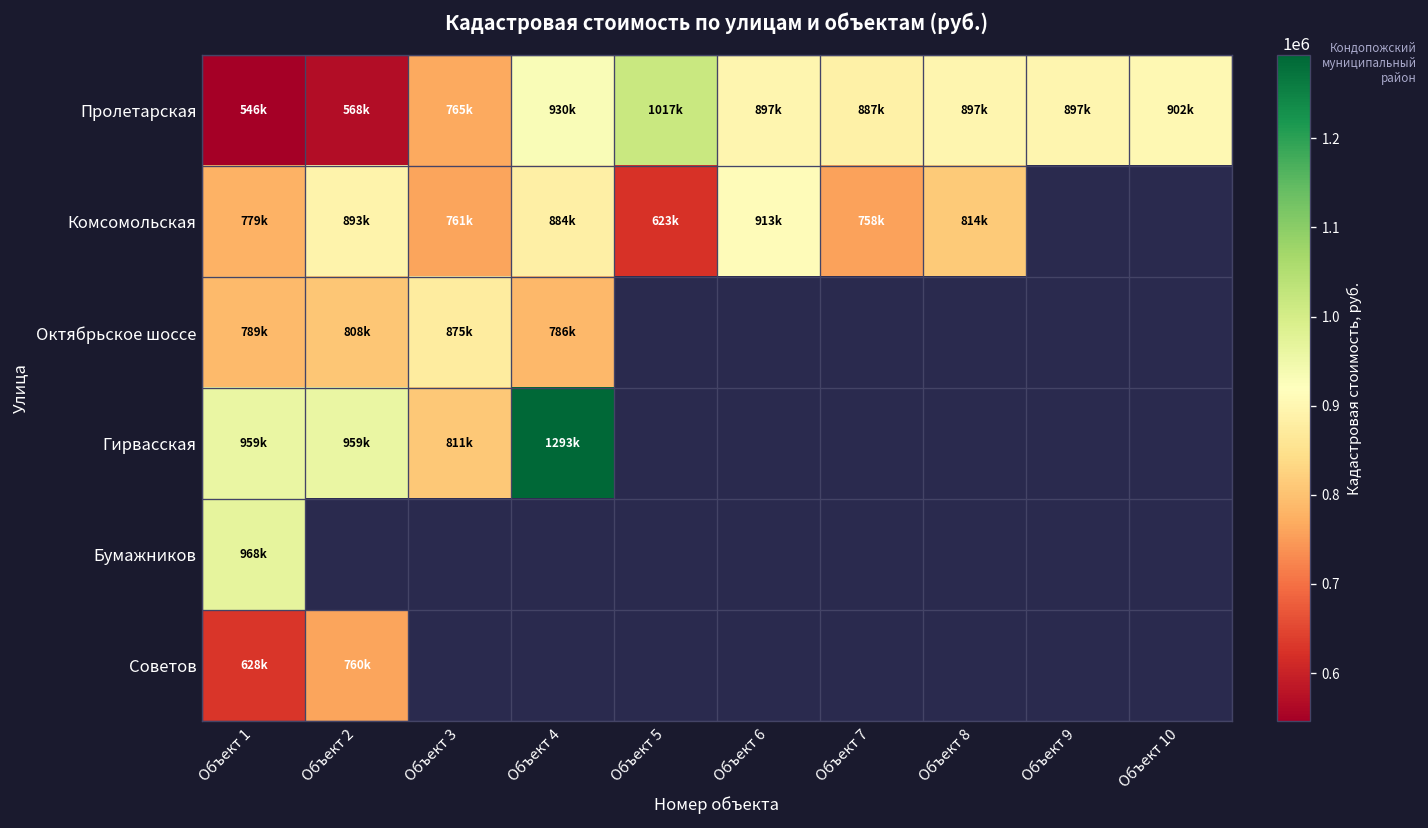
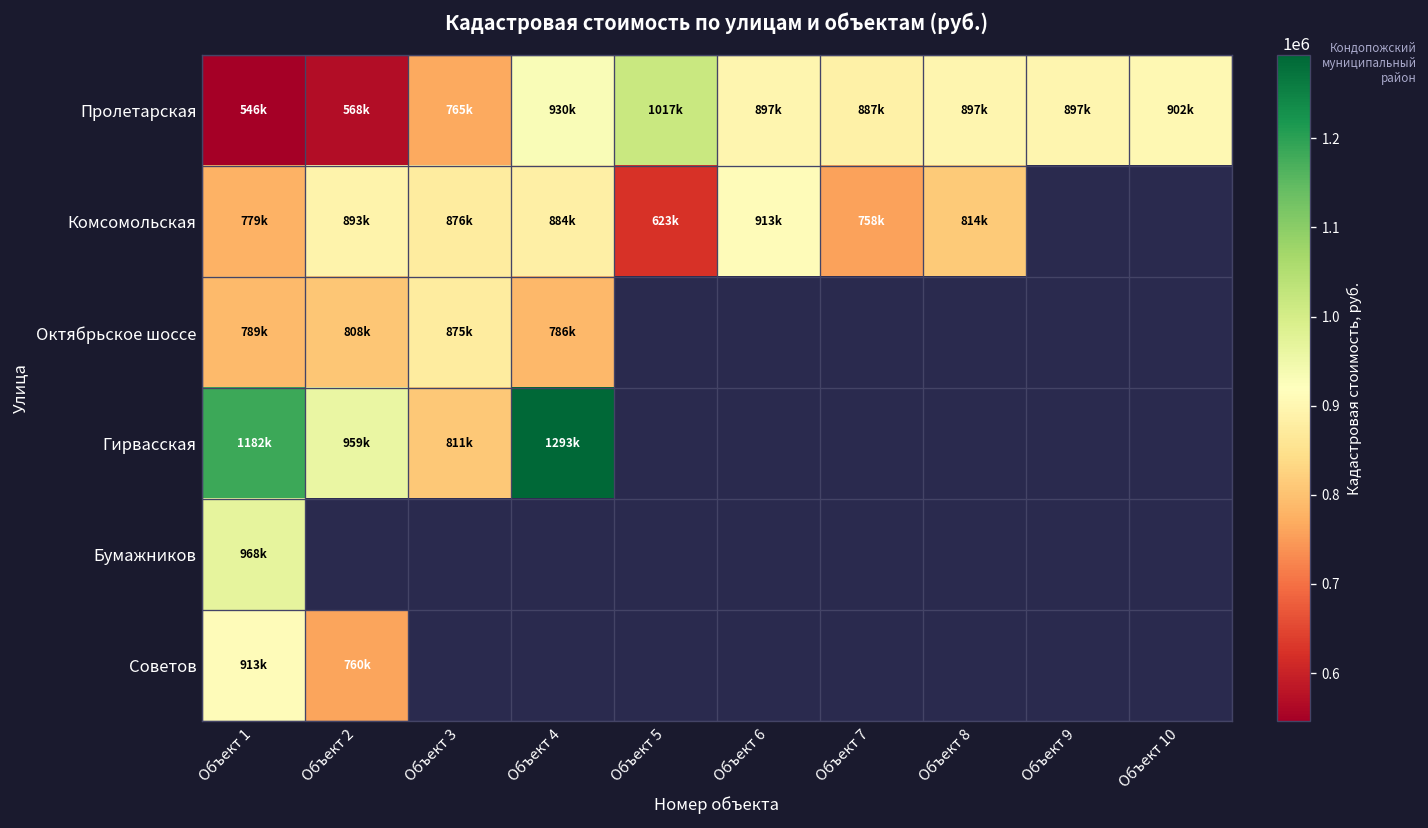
Комсомольская, Объект 3: 761k -> 876k
Гирвасская, Объект 1: 959k -> 1182k
Советов, Объект 1: 628k -> 913k
